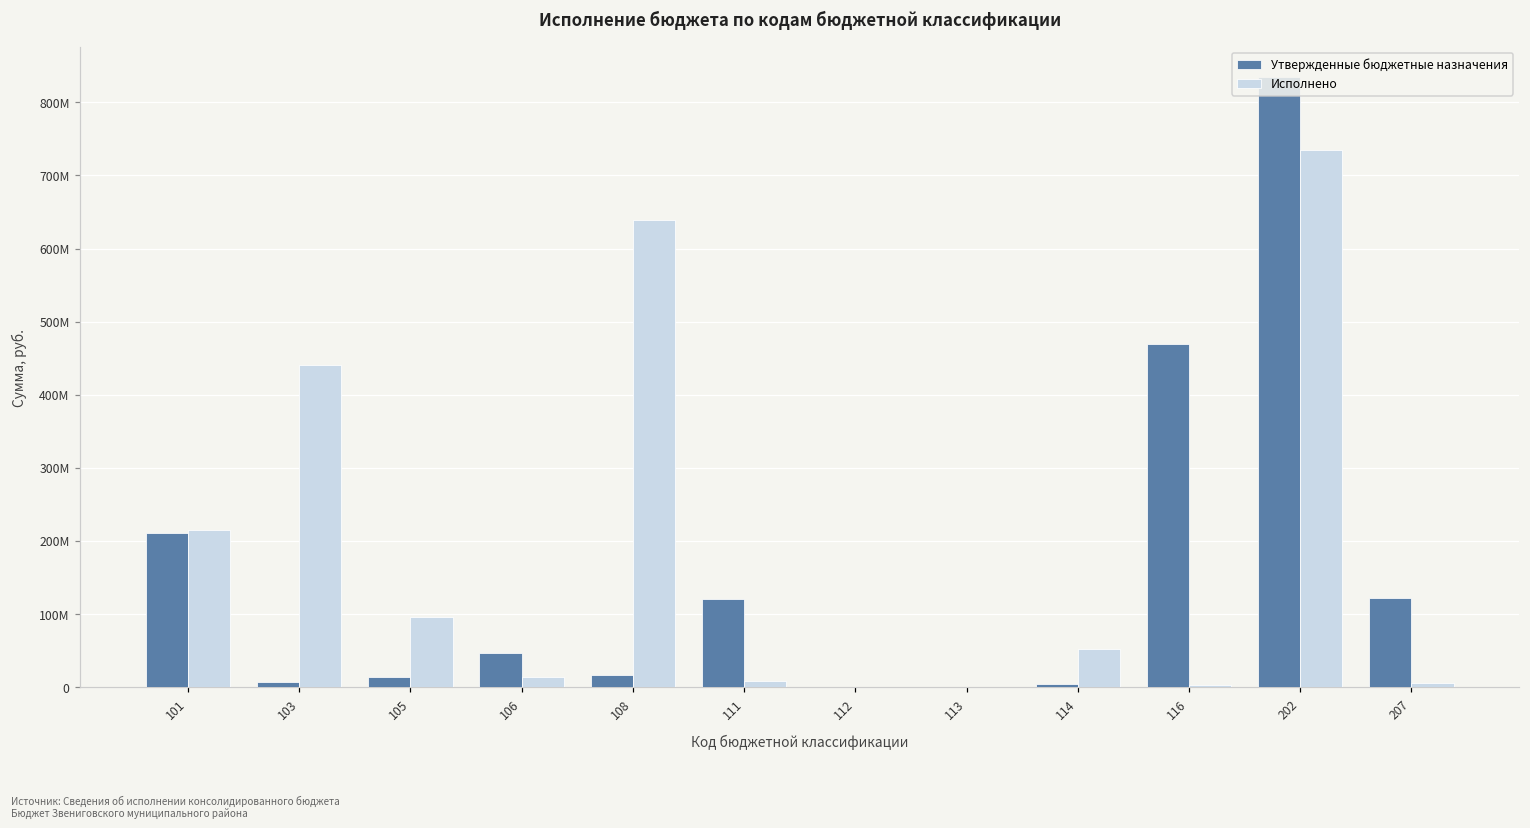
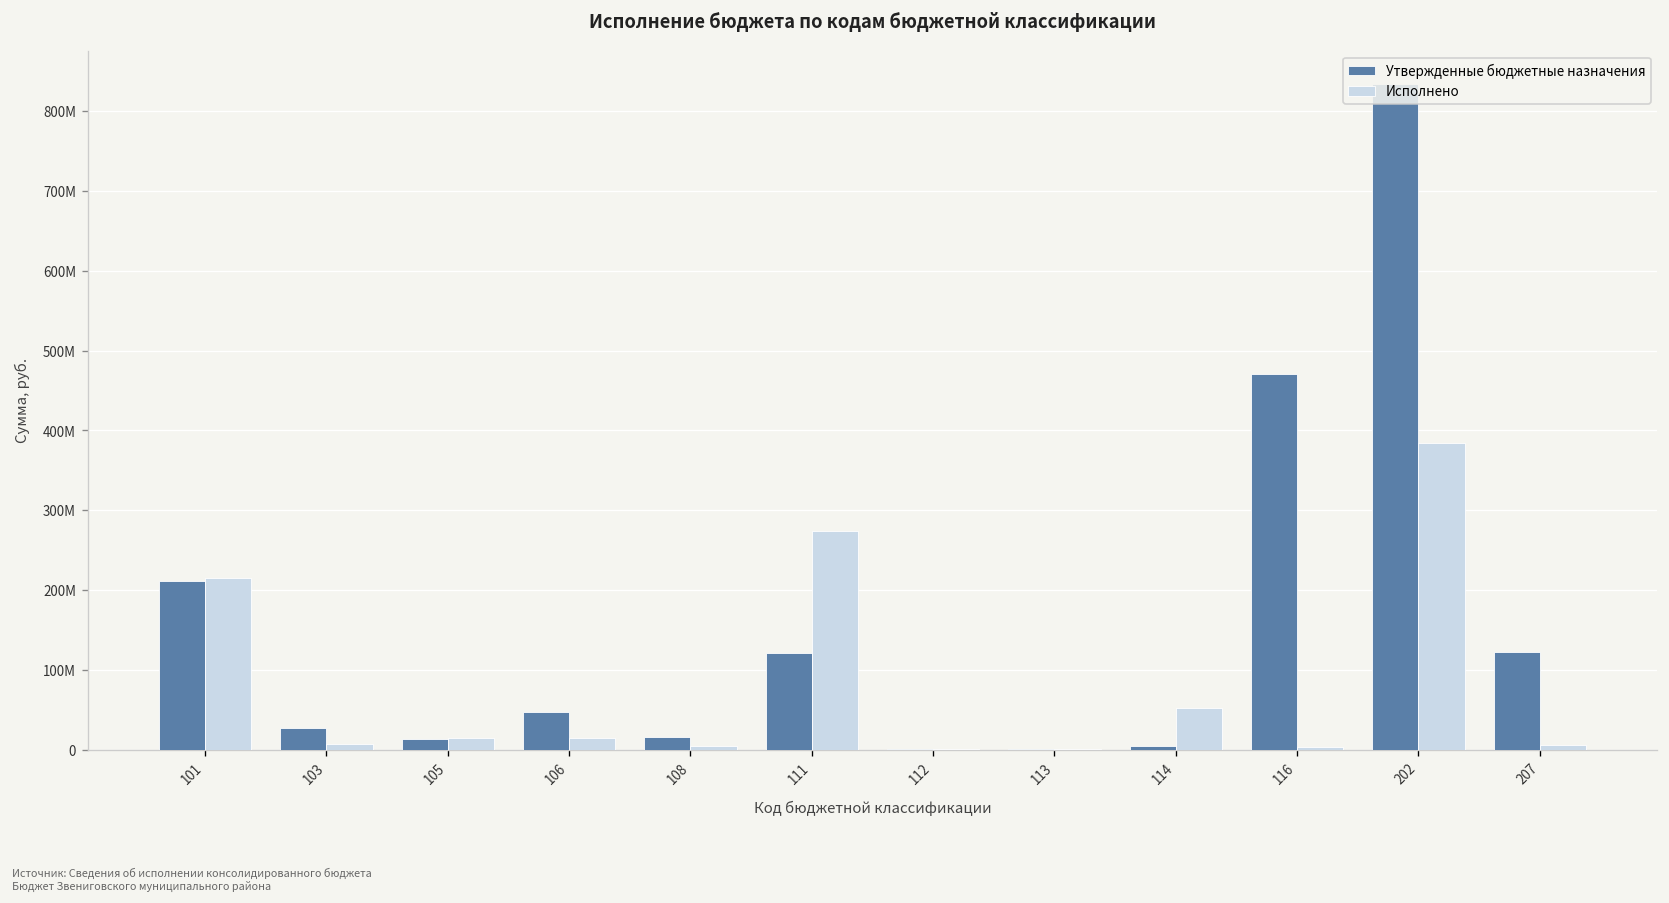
Утвержденные бюджетные назначения, 103: 10000000 -> 30000000
Исполнено, 103: 440000000 -> 10000000
Исполнено, 105: 100000000 -> 10000000
Исполнено, 108: 640000000 -> 0
Исполнено, 111: 10000000 -> 270000000
Исполнено, 202: 740000000 -> 380000000
